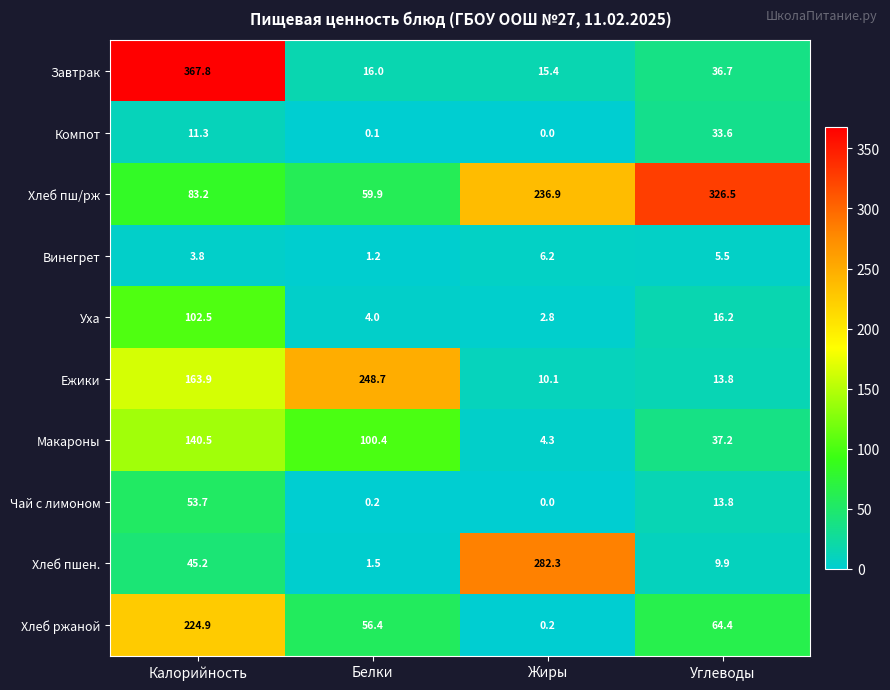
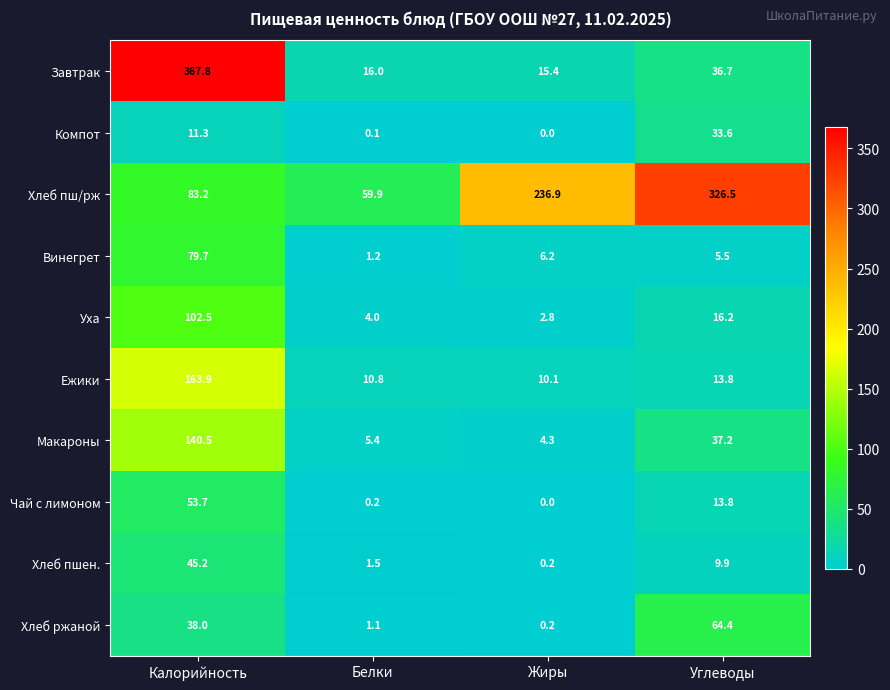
Винегрет, Калорийность: 3.8 -> 79.7
Ежики, Белки: 248.7 -> 10.8
Макароны, Белки: 100.4 -> 5.4
Хлеб пшен., Жиры: 282.3 -> 0.2
Хлеб ржаной, Калорийность: 224.9 -> 38.0
Хлеб ржаной, Белки: 56.4 -> 1.1
